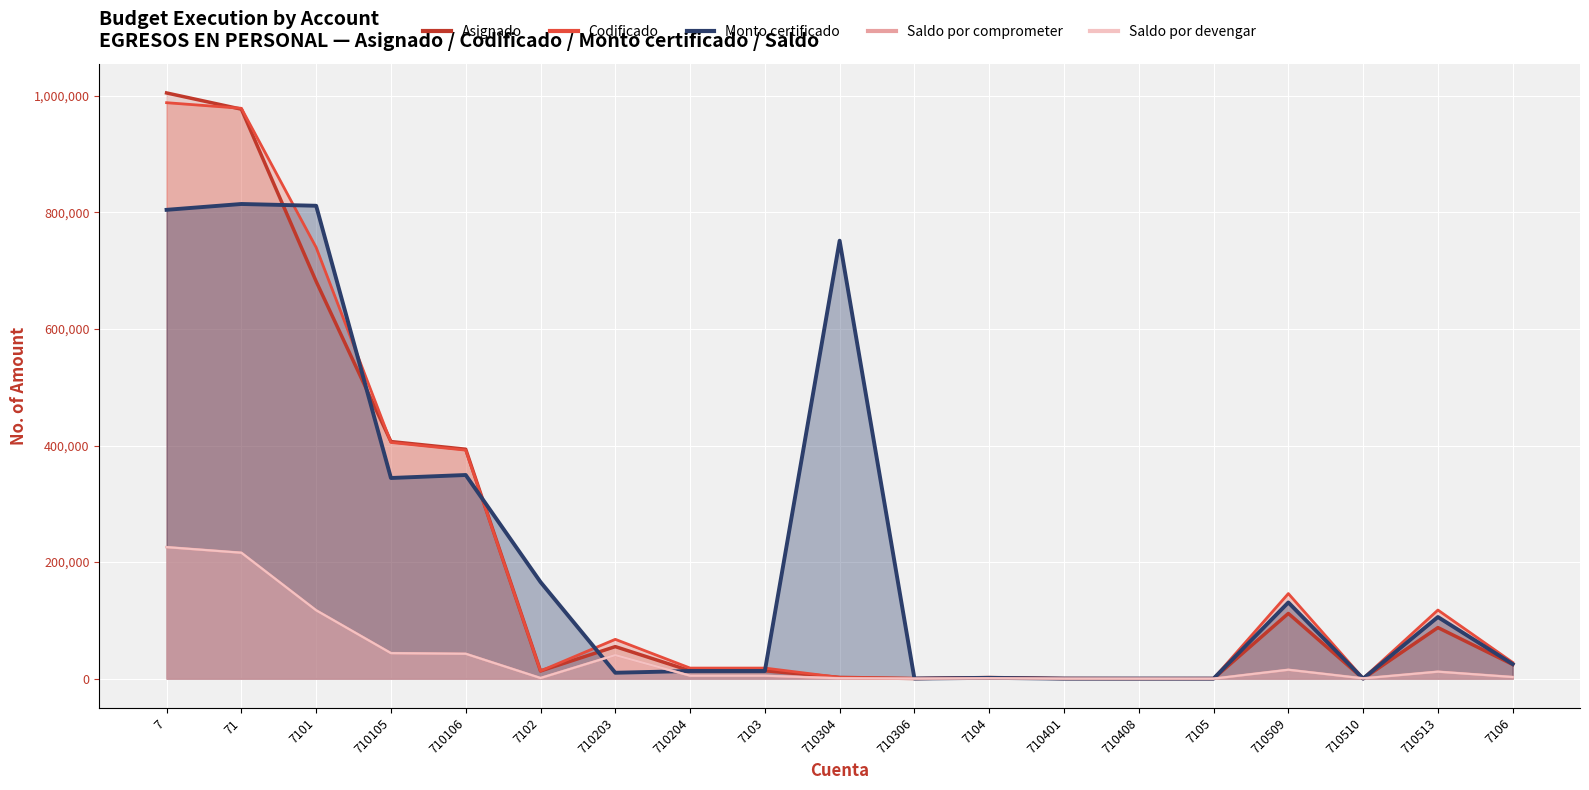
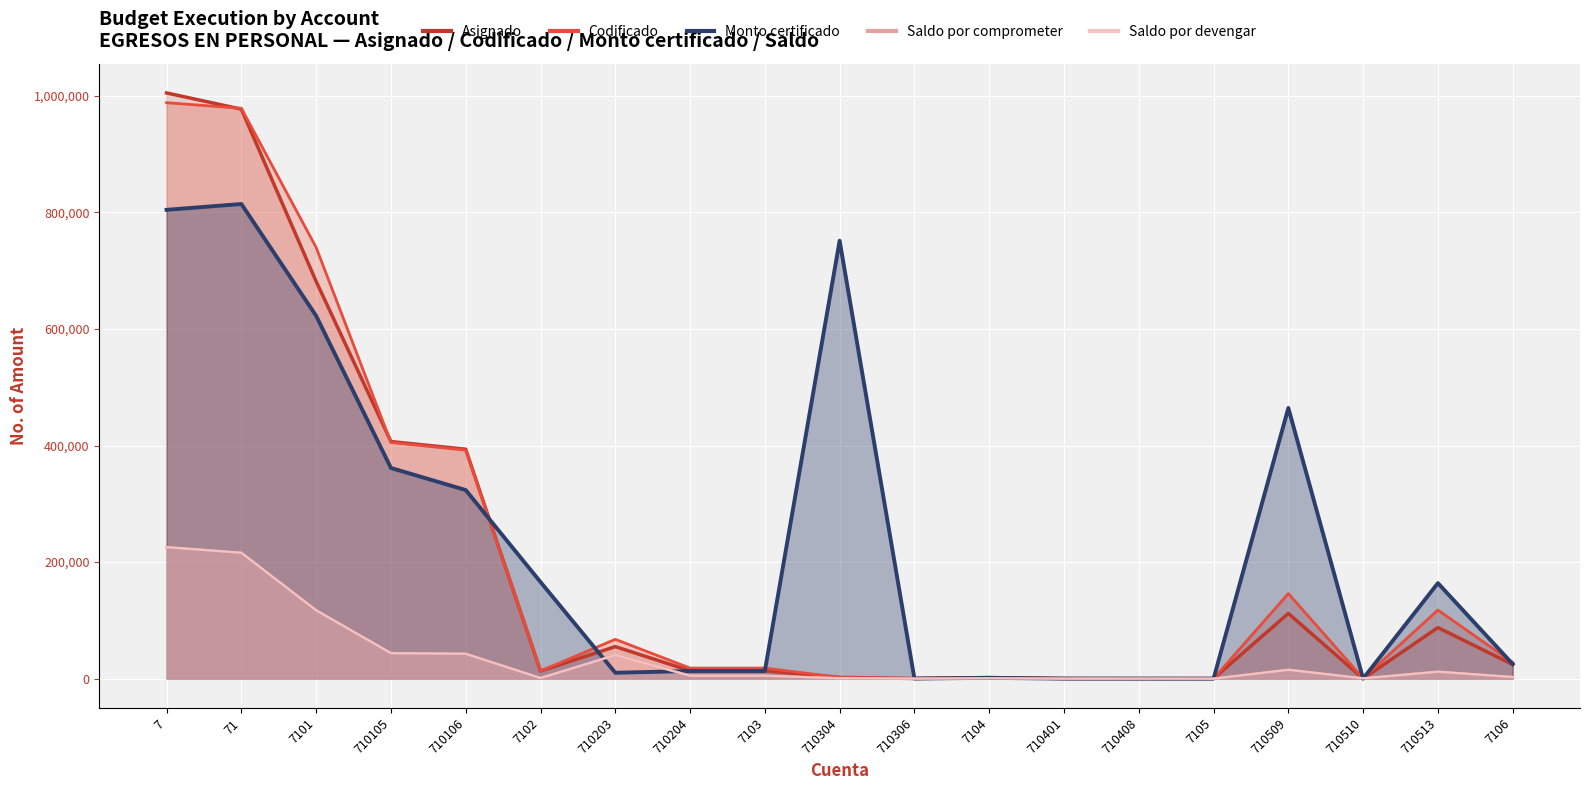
Monto certificado, 7101: 810,000 -> 620,000
Monto certificado, 710105: 340,000 -> 360,000
Monto certificado, 710106: 350,000 -> 320,000
Monto certificado, 710509: 130,000 -> 460,000
Monto certificado, 710513: 110,000 -> 160,000
